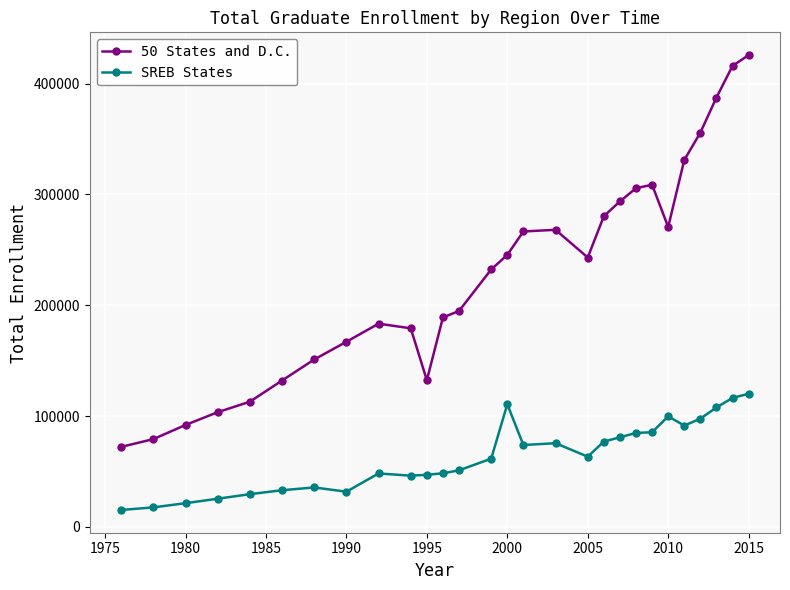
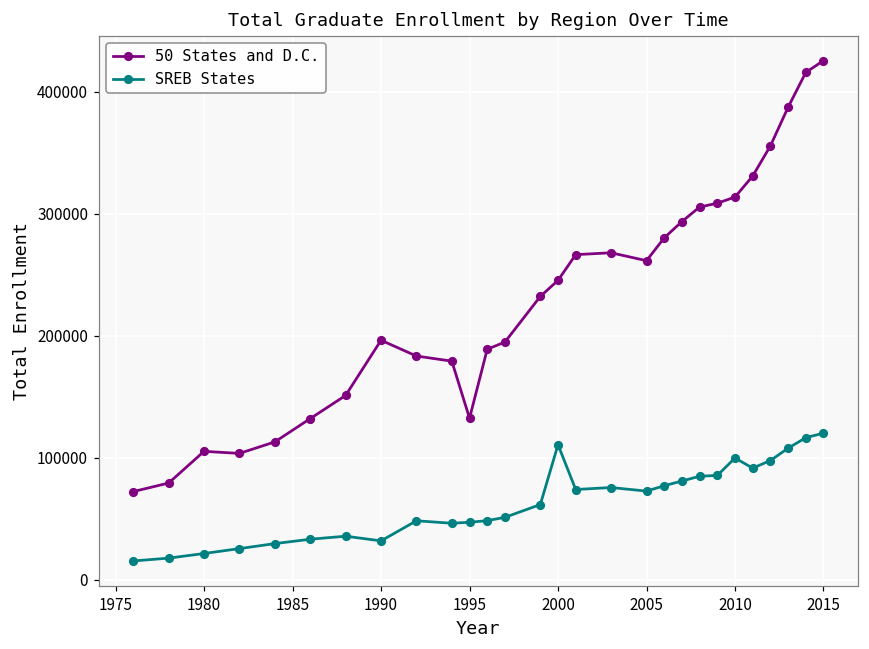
50 States and D.C., 1980: 92000 -> 105000
50 States and D.C., 1990: 167000 -> 196000
50 States and D.C., 2005: 243000 -> 262000
SREB States, 2005: 63000 -> 73000
50 States and D.C., 2010: 271000 -> 314000
